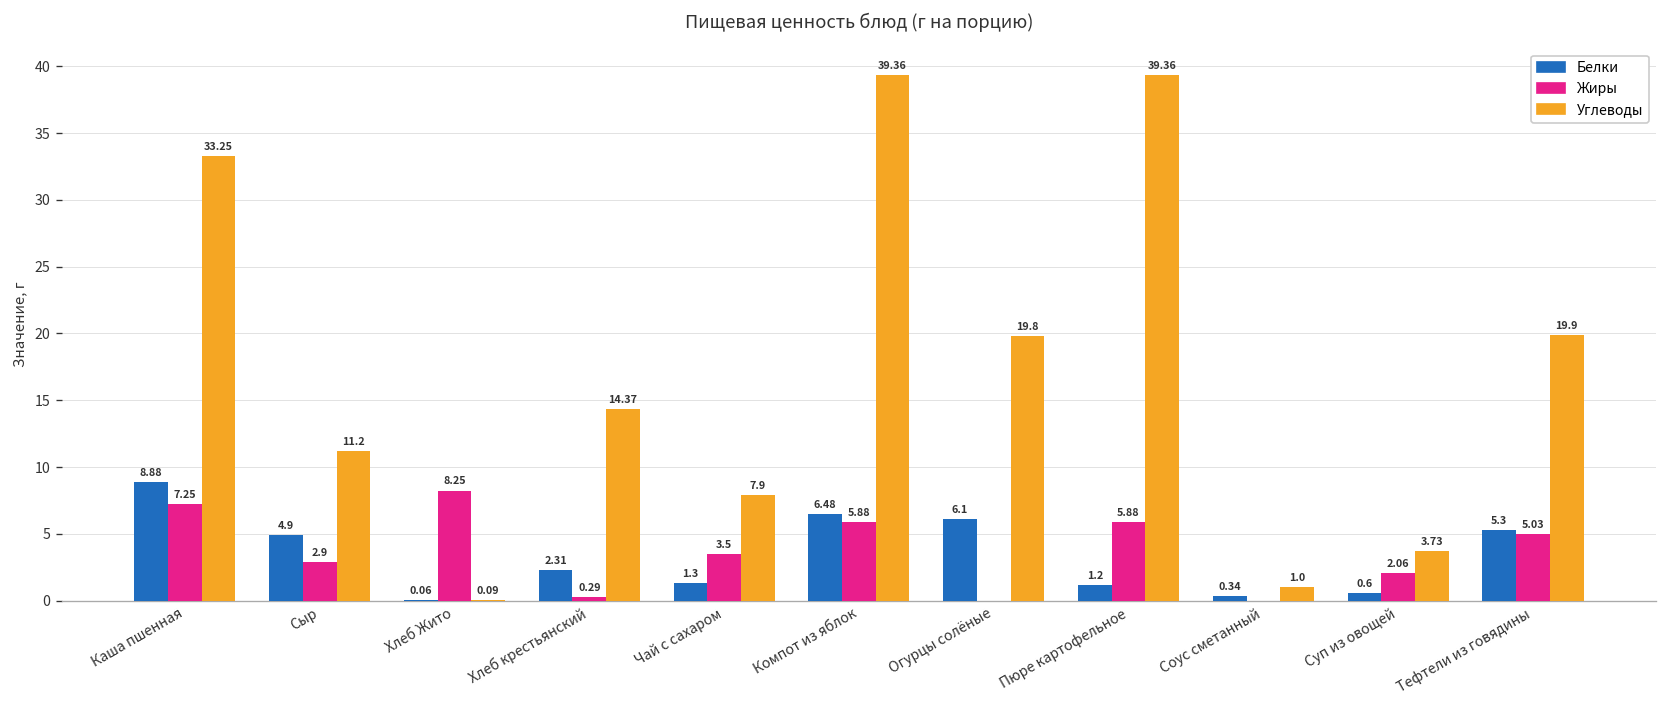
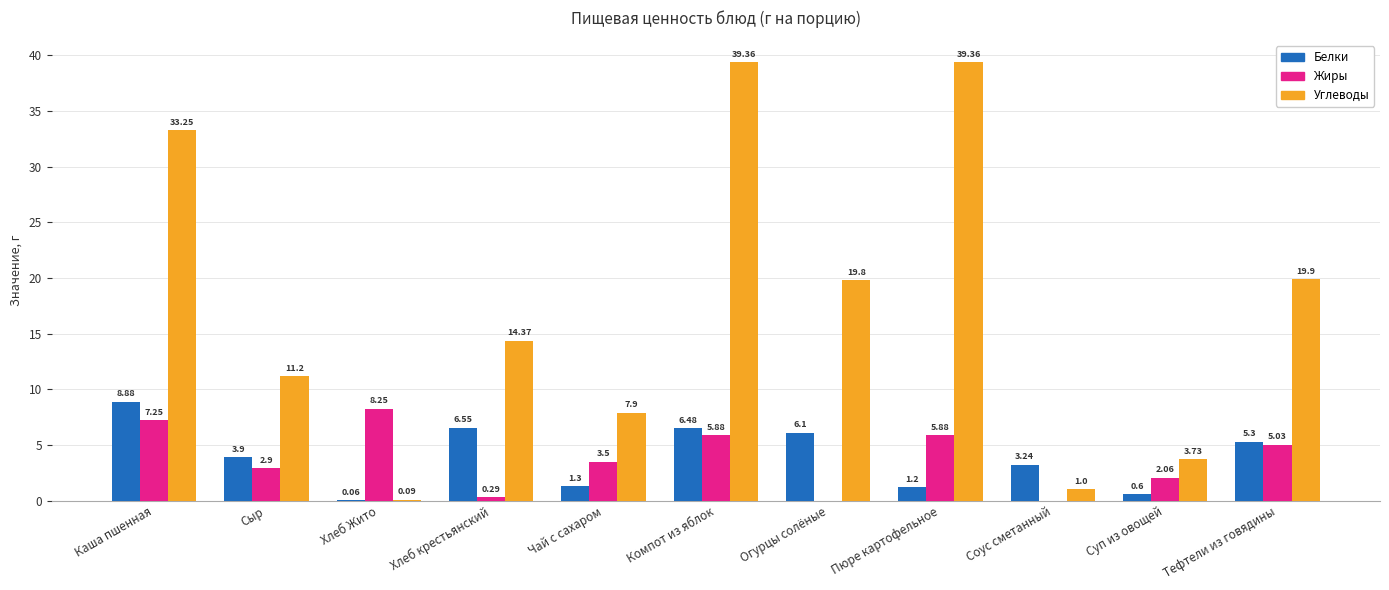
Белки, Сыр: 4.9 -> 3.9
Белки, Хлеб крестьянский: 2.31 -> 6.55
Белки, Соус сметанный: 0.34 -> 3.24
